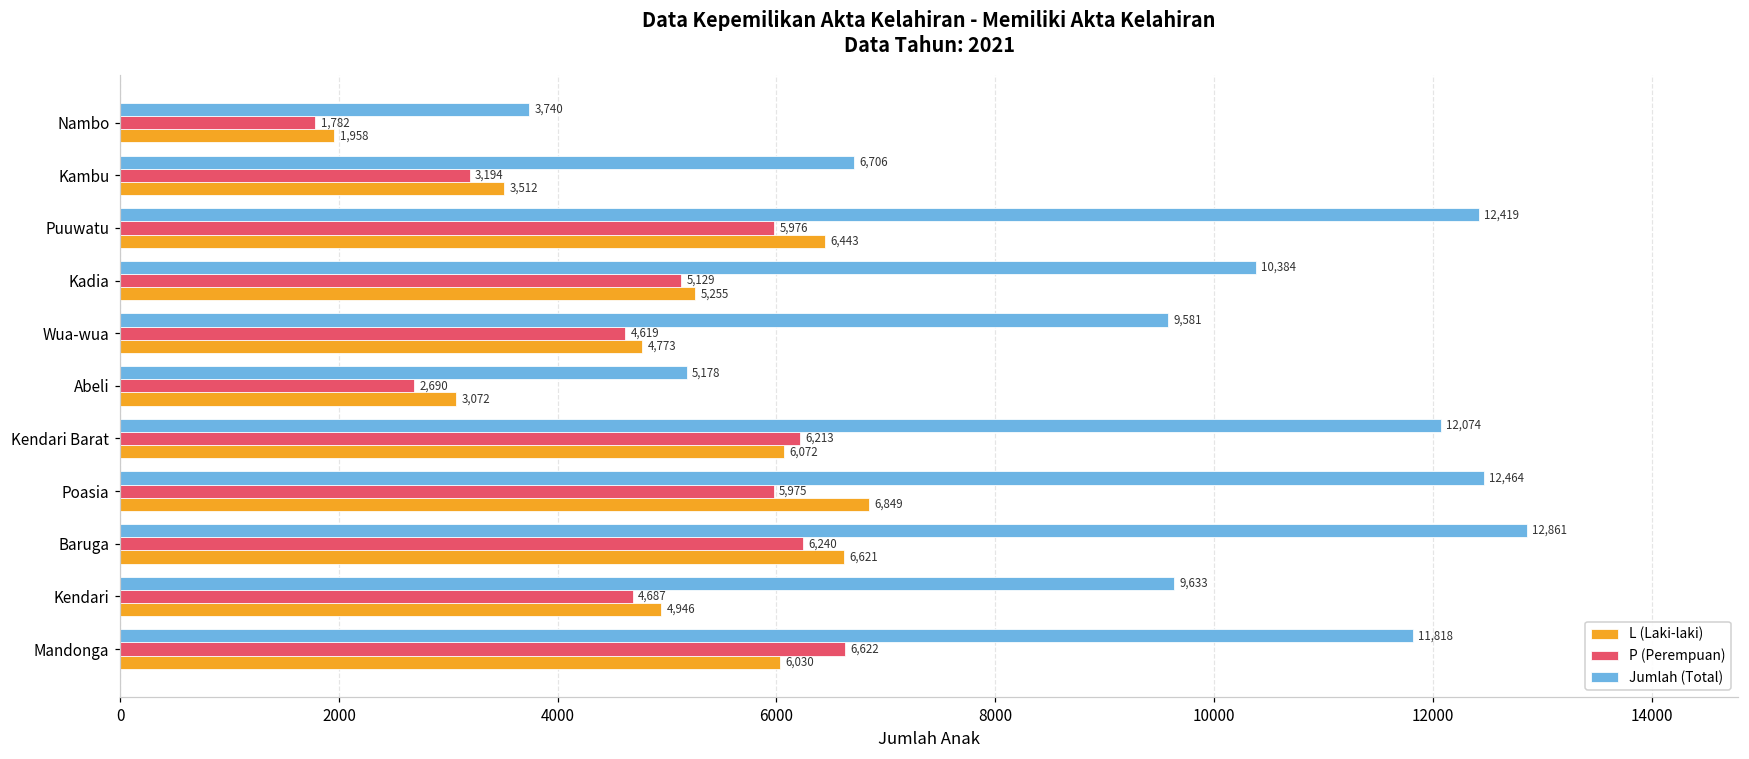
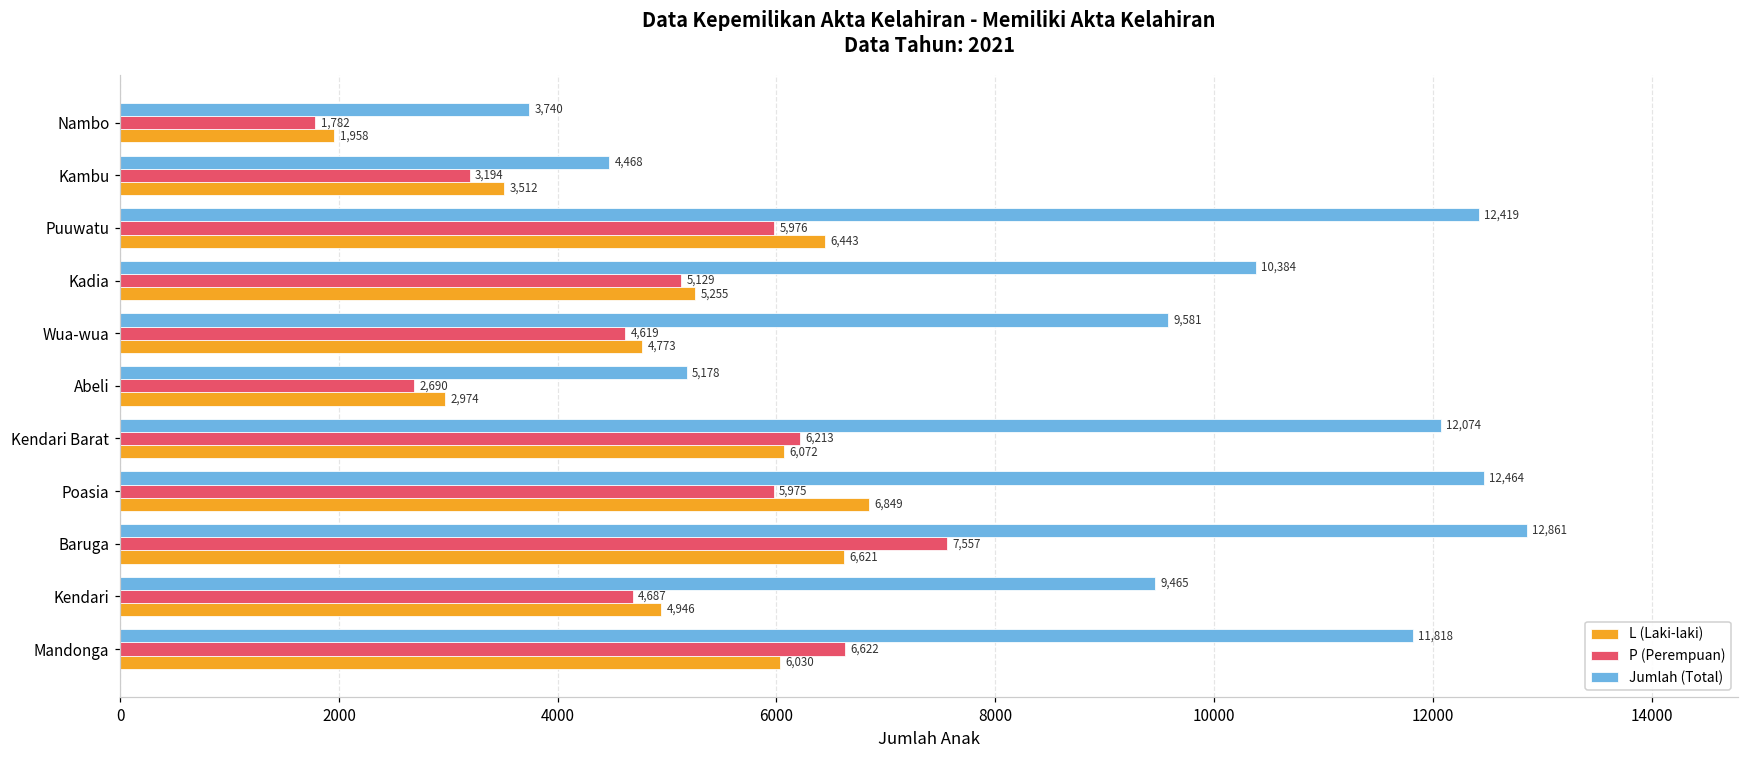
Jumlah (Total), Kambu: 6,706 -> 4,468
L (Laki-laki), Abeli: 3,072 -> 2,974
P (Perempuan), Baruga: 6,240 -> 7,557
Jumlah (Total), Kendari: 9,633 -> 9,465
